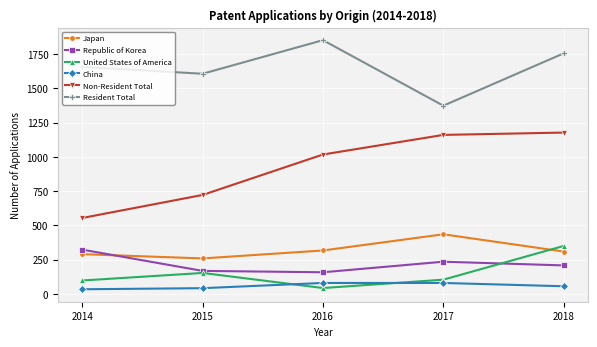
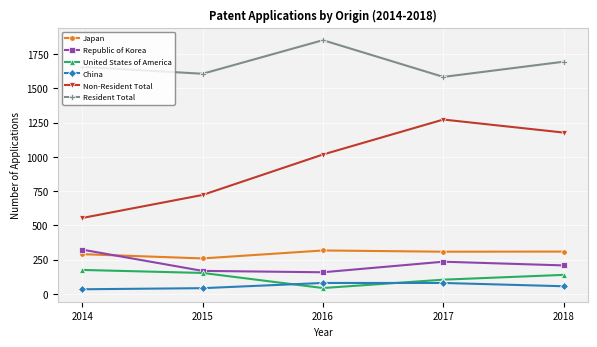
United States of America, 2014: 100 -> 180
Japan, 2017: 440 -> 310
Non-Resident Total, 2017: 1160 -> 1270
Resident Total, 2017: 1370 -> 1580
United States of America, 2018: 350 -> 140
Resident Total, 2018: 1760 -> 1690
